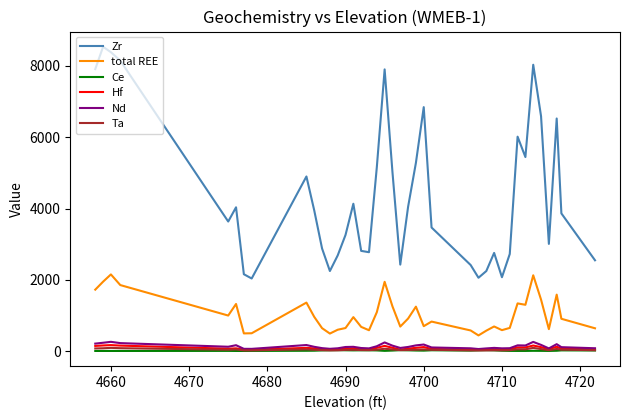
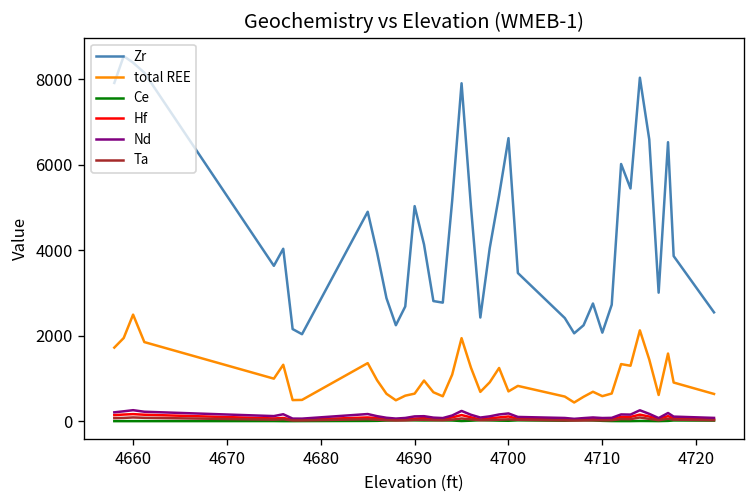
total REE, 4660: 2200 -> 2500
Zr, 4690: 3300 -> 5000
Zr, 4700: 6800 -> 6600
